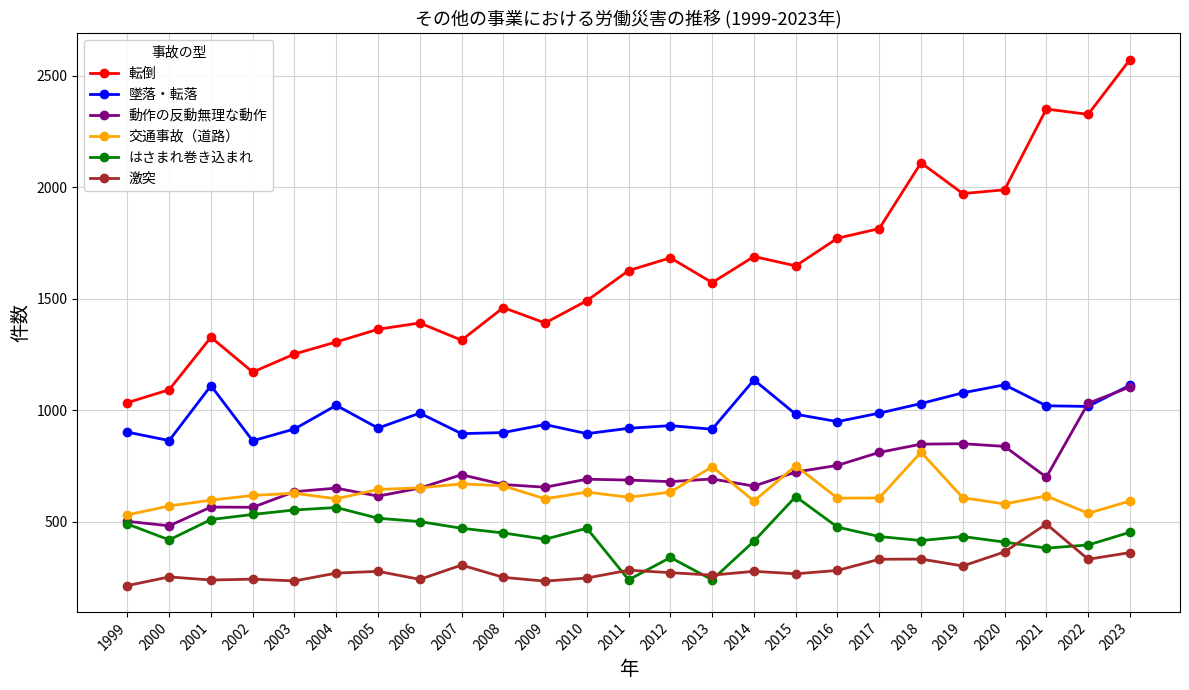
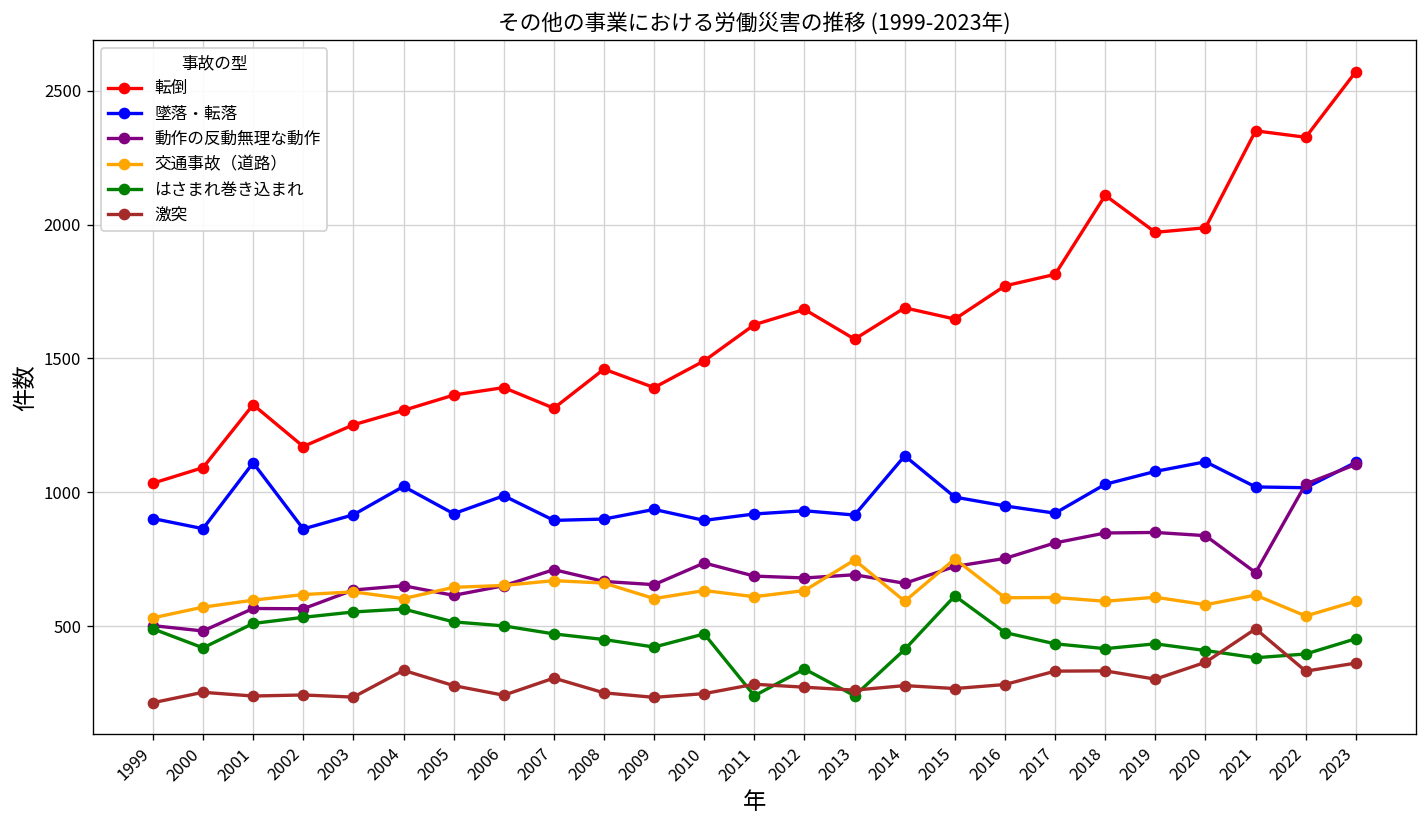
激突, 2004: 270 -> 340
動作の反動無理な動作, 2010: 690 -> 740
墜落・転落, 2017: 990 -> 920
交通事故（道路）, 2018: 810 -> 590
